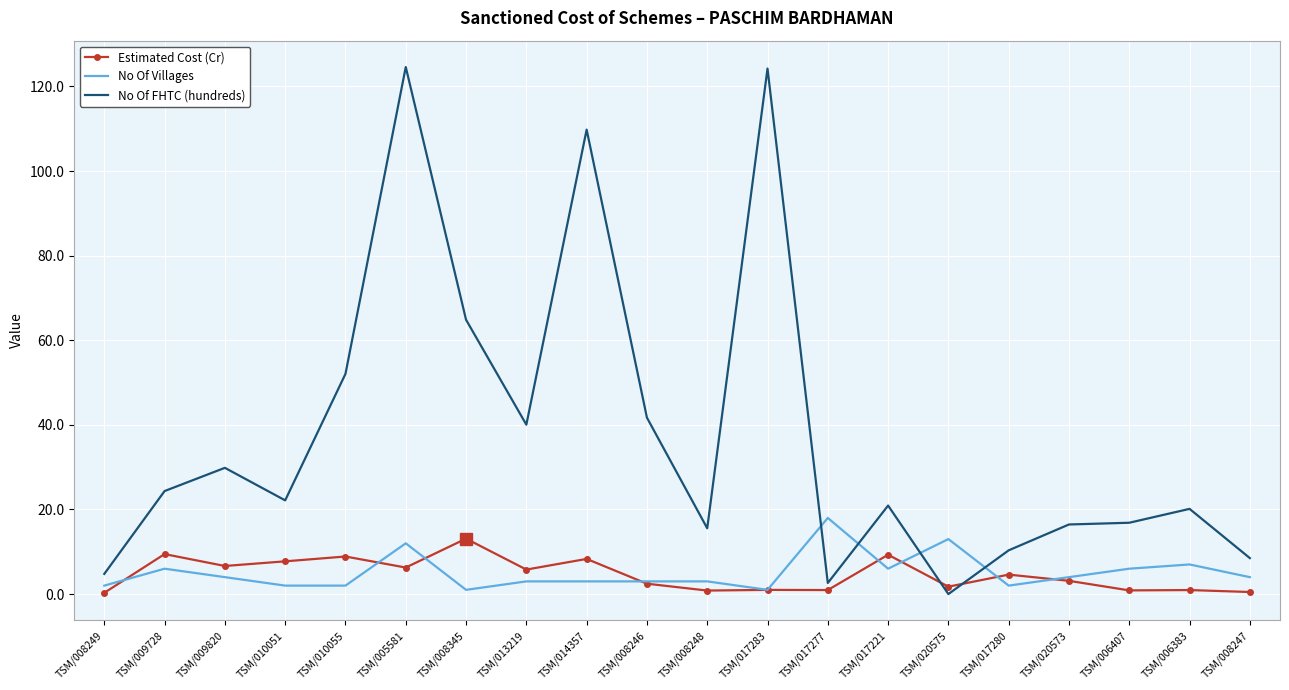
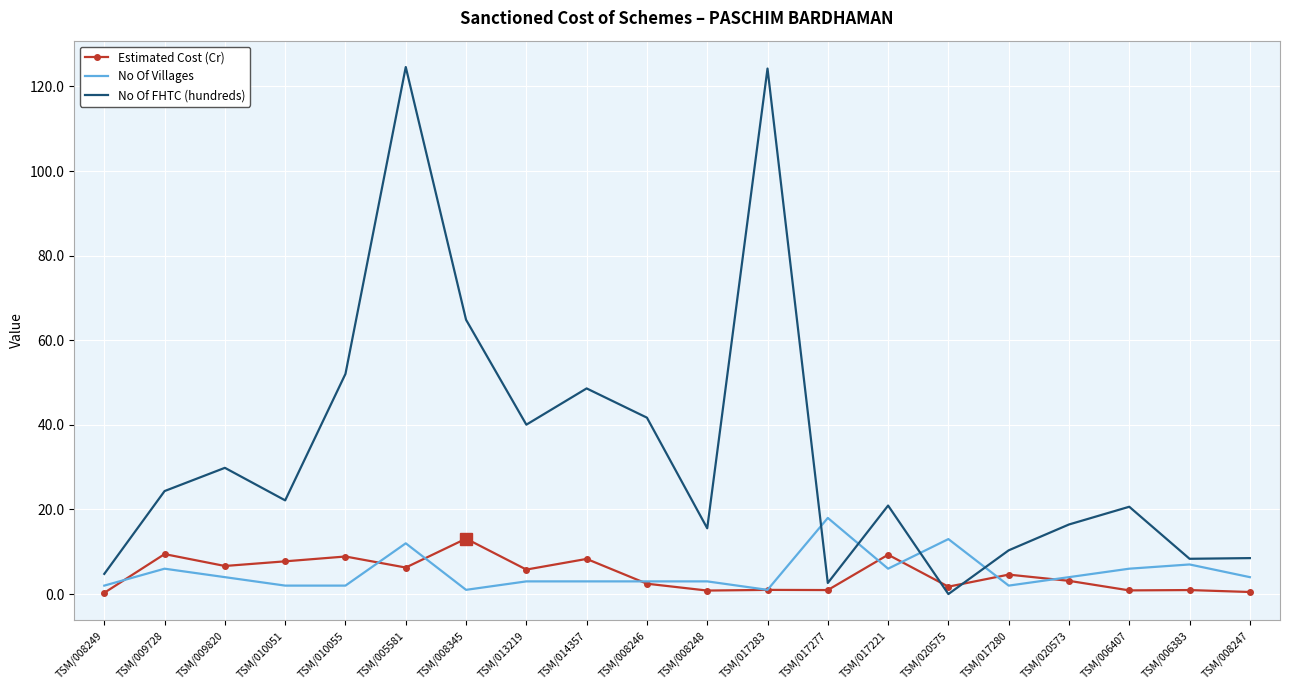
No Of FHTC (hundreds), TSM/014357: 110 -> 49
No Of FHTC (hundreds), TSM/006407: 17 -> 21
No Of FHTC (hundreds), TSM/006383: 20 -> 8
